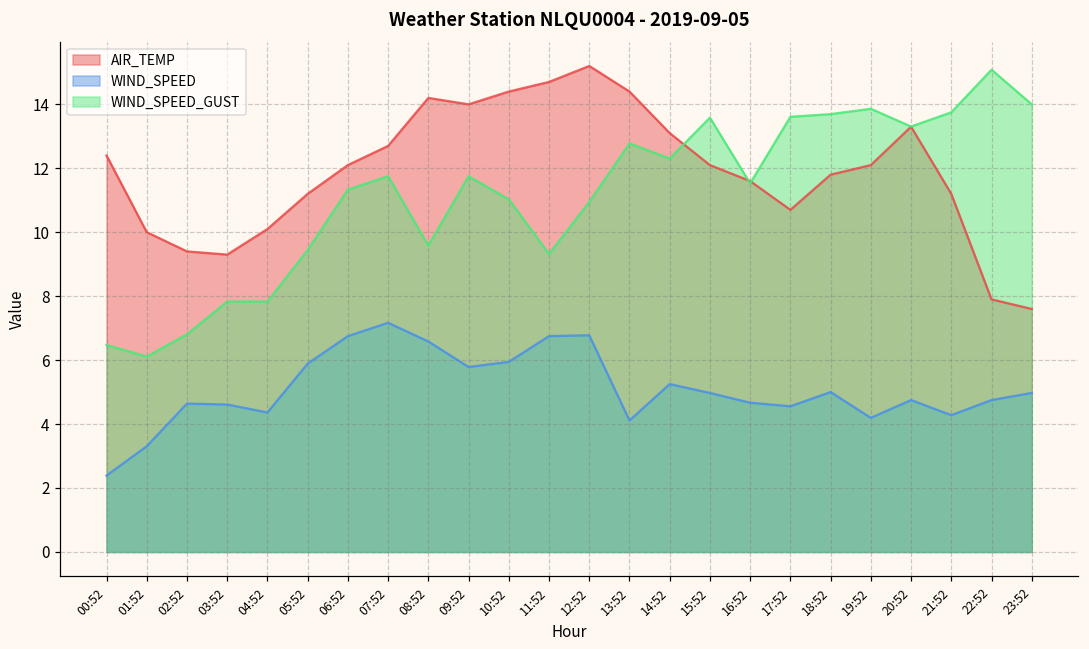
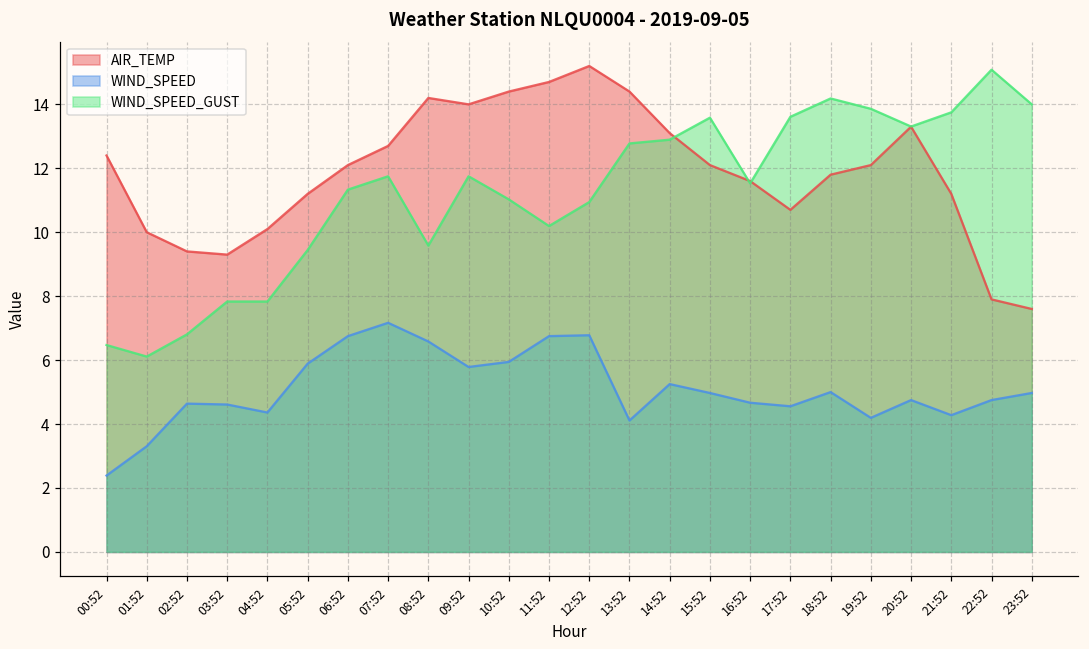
WIND_SPEED_GUST, 11:52: 9.3 -> 10.2
WIND_SPEED_GUST, 14:52: 12.3 -> 12.9
WIND_SPEED_GUST, 18:52: 13.7 -> 14.2
